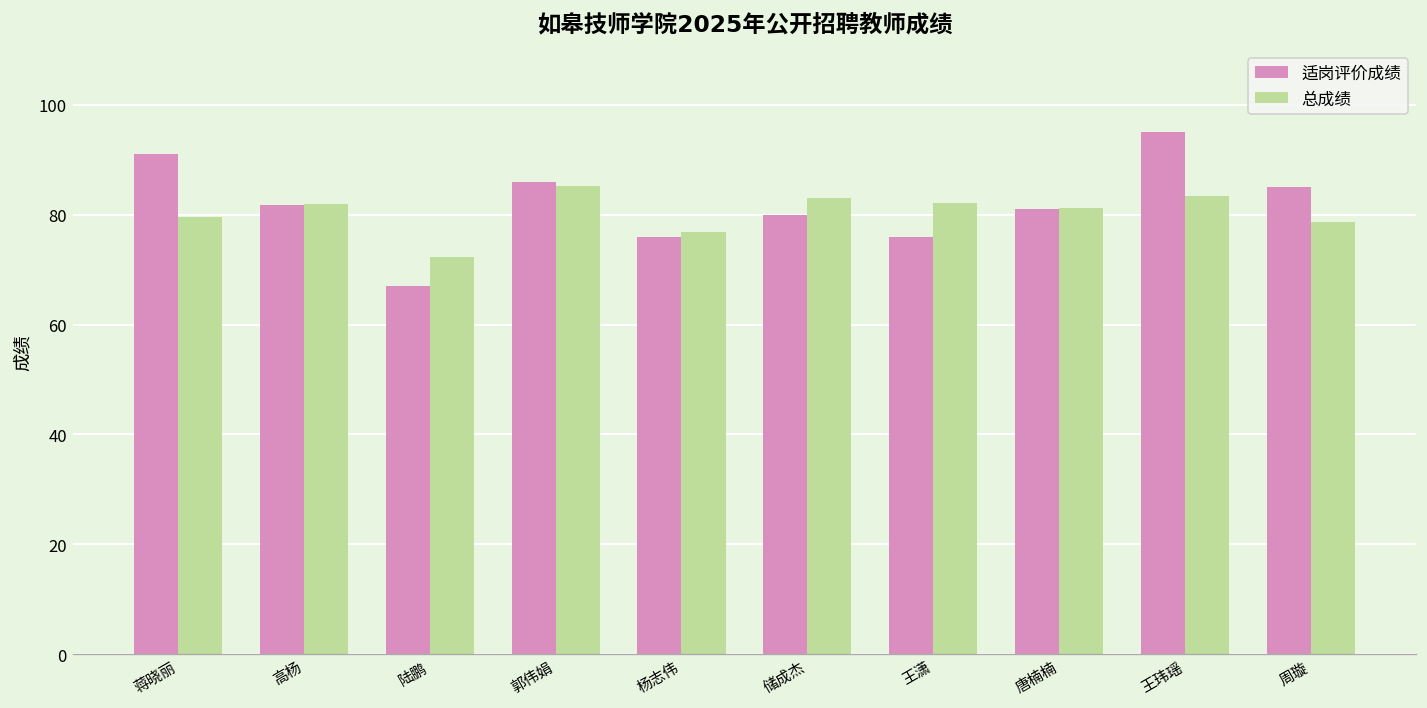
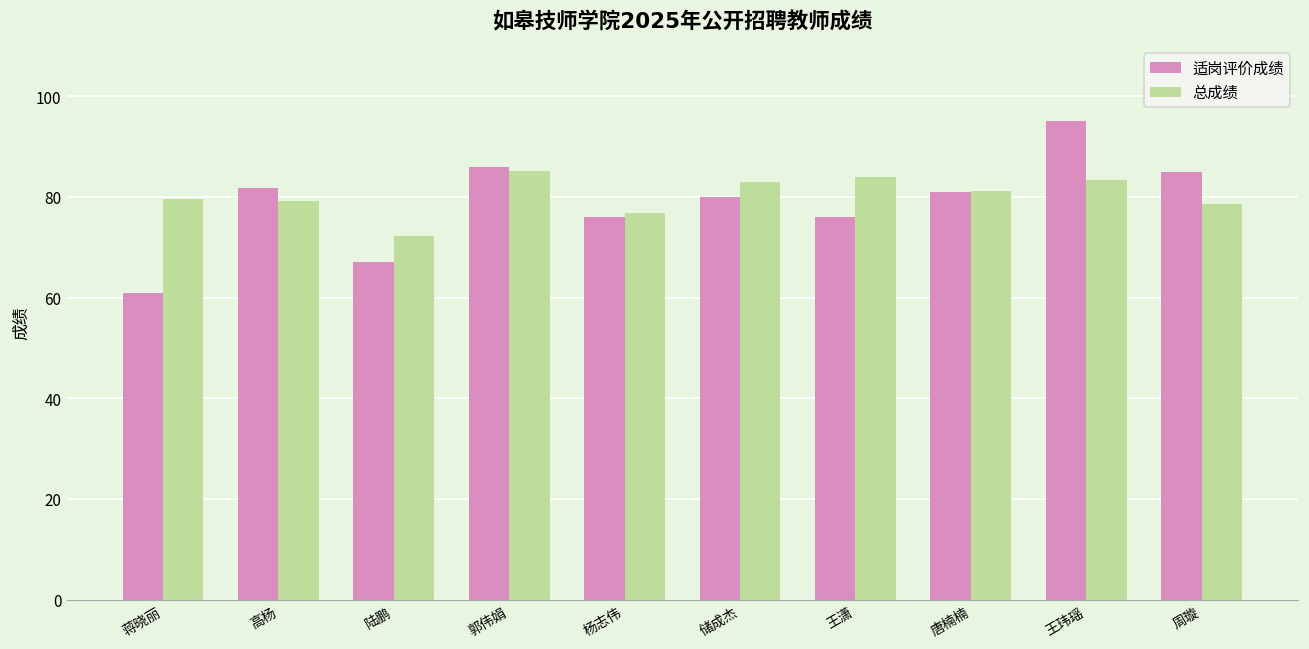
适岗评价成绩, 蒋晓丽: 91 -> 61
总成绩, 高杨: 82 -> 79
总成绩, 王潇: 82 -> 84
